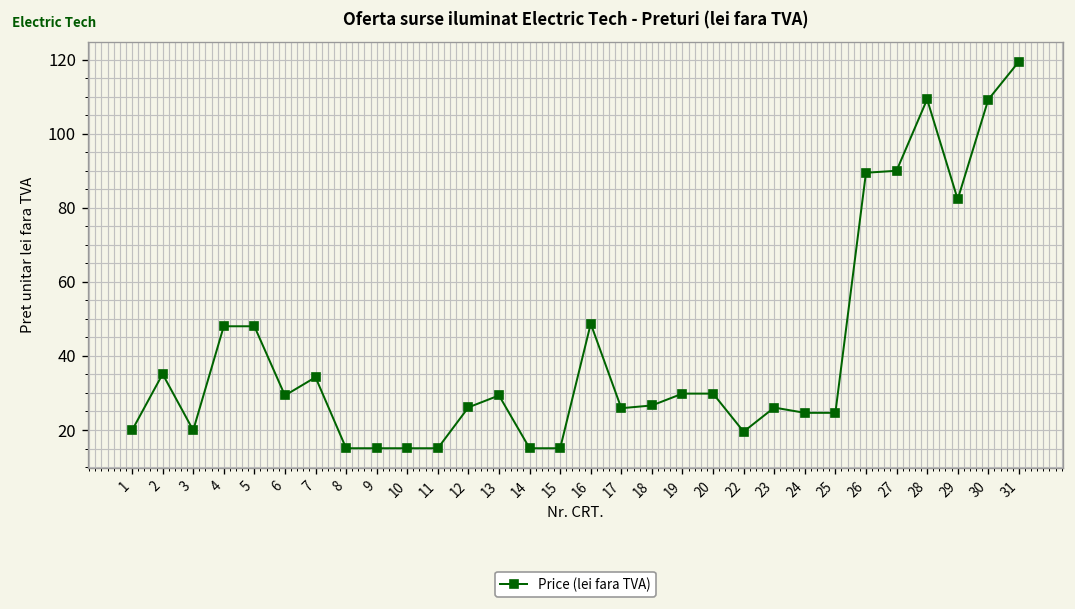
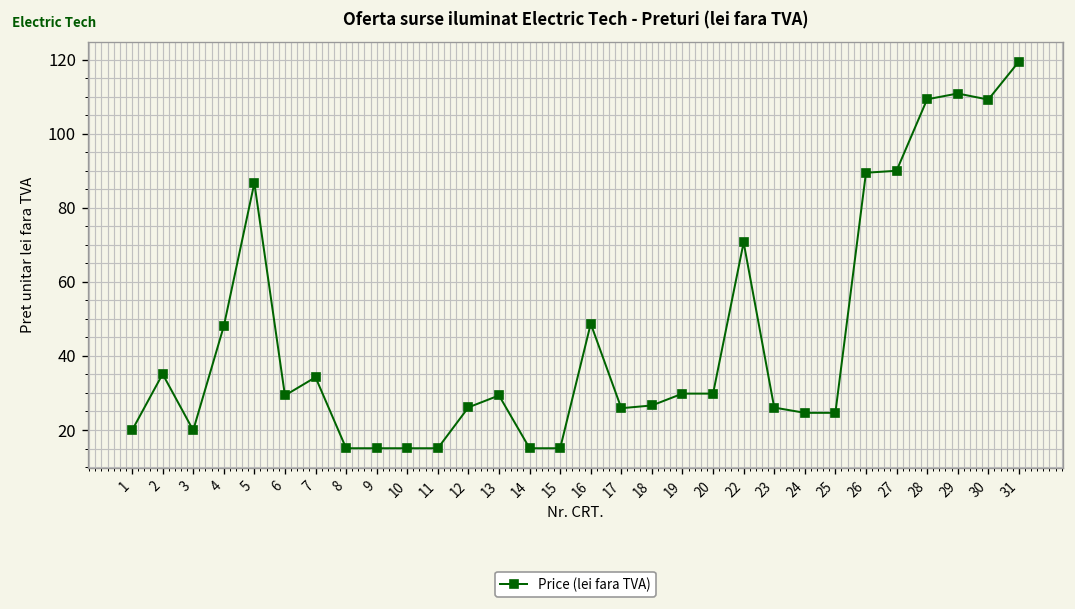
5: 48 -> 87
22: 20 -> 71
29: 82 -> 111
